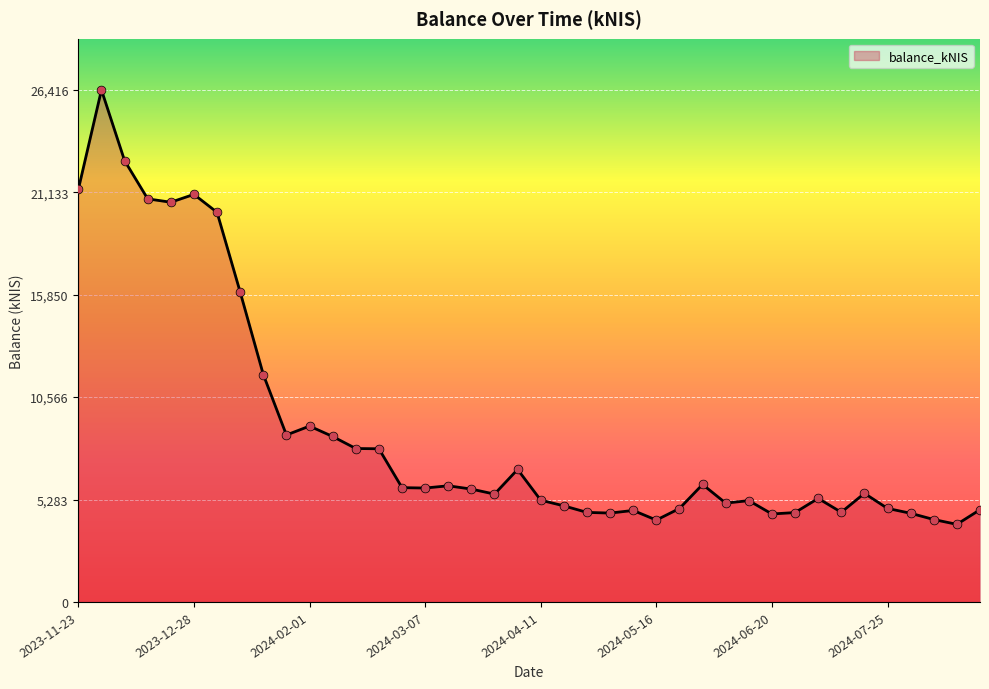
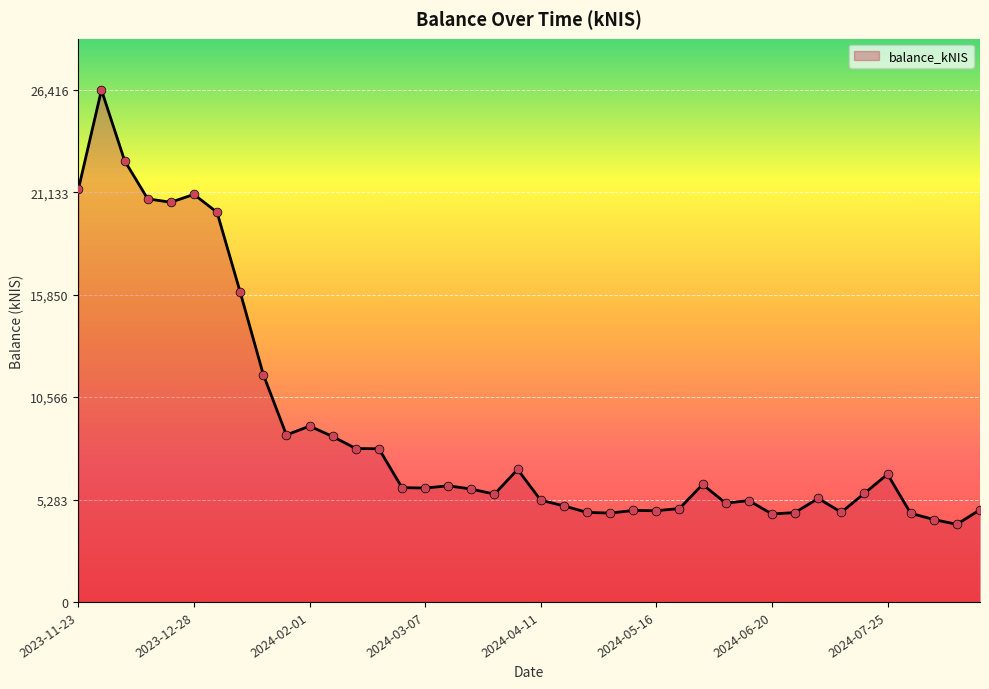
2024-05-16: 4,200 -> 4,700
2024-07-25: 4,800 -> 6,600
